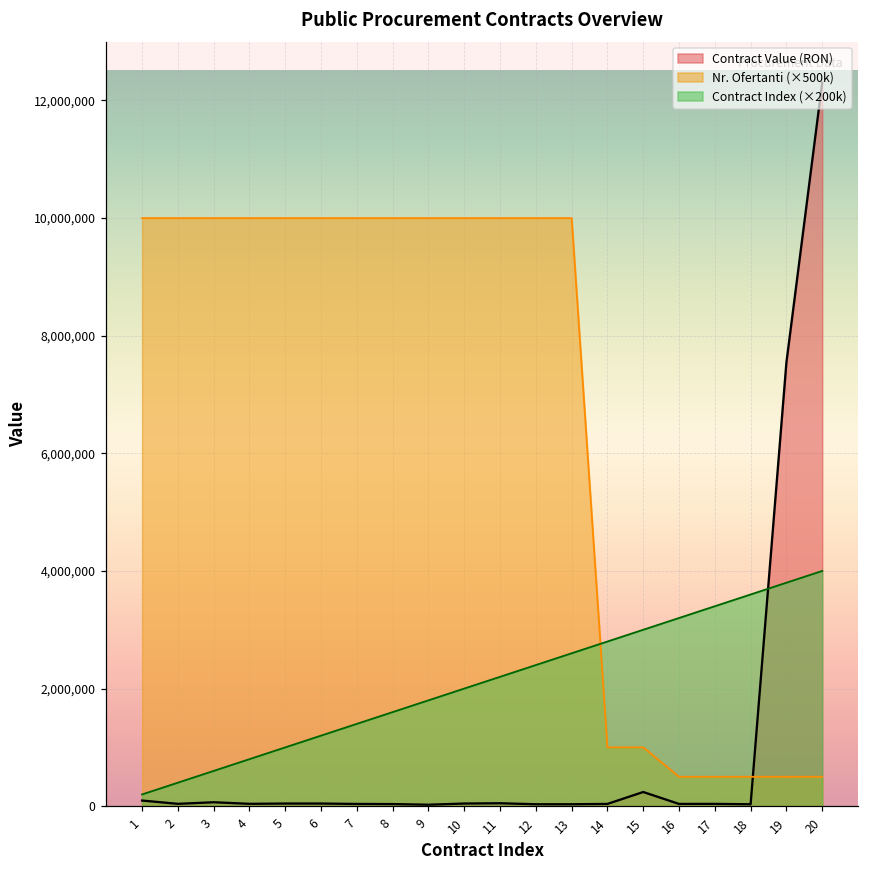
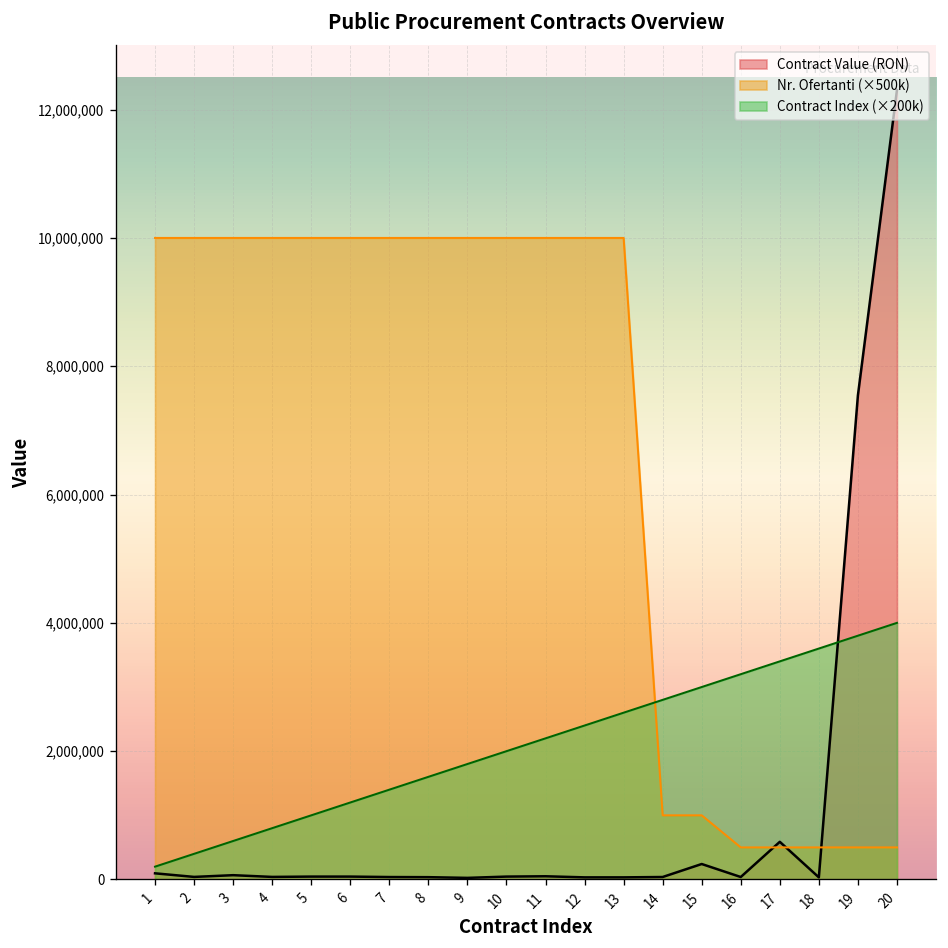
Contract Value (RON), 17: 0 -> 600,000
